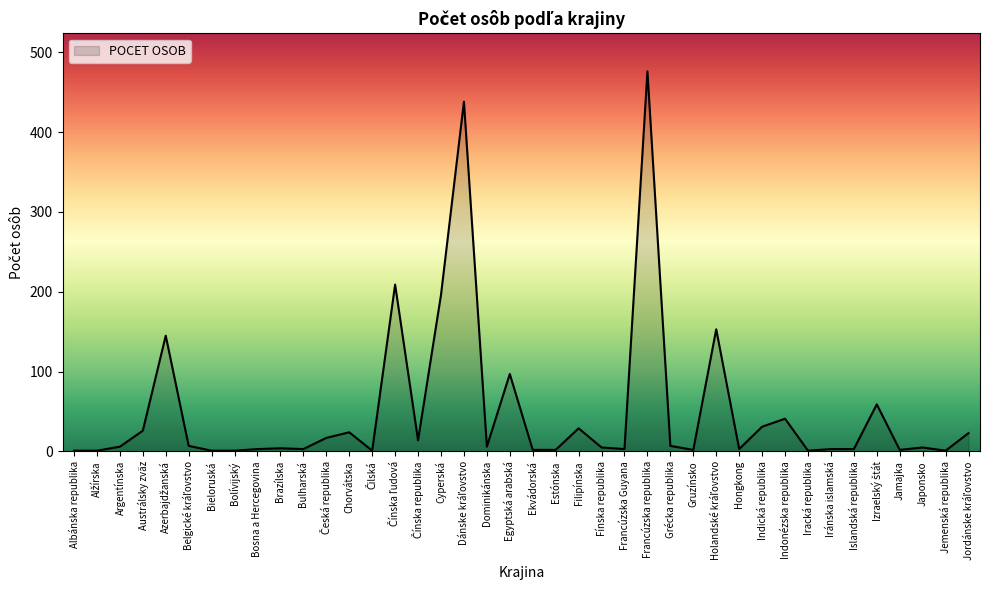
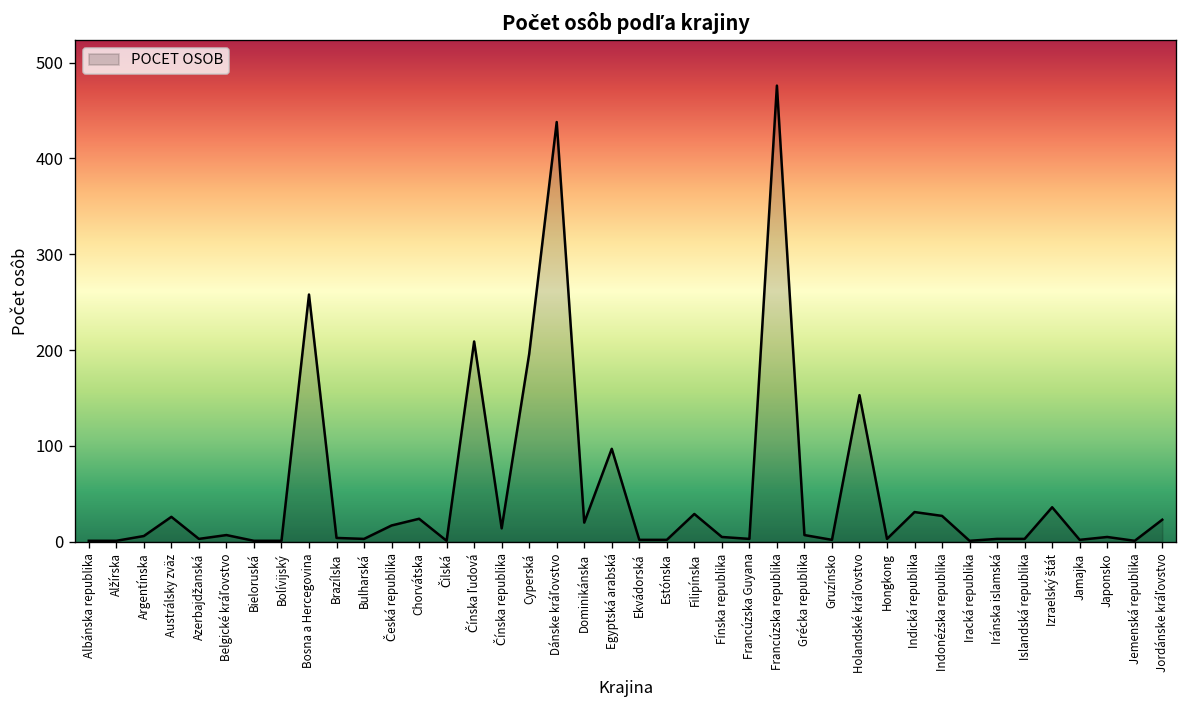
Azerbajdžanská: 150 -> 0
Bosna a Hercegovina: 0 -> 260
Dominikánska: 10 -> 20
Indonézska republika: 40 -> 30
Izraelský štát: 60 -> 40
